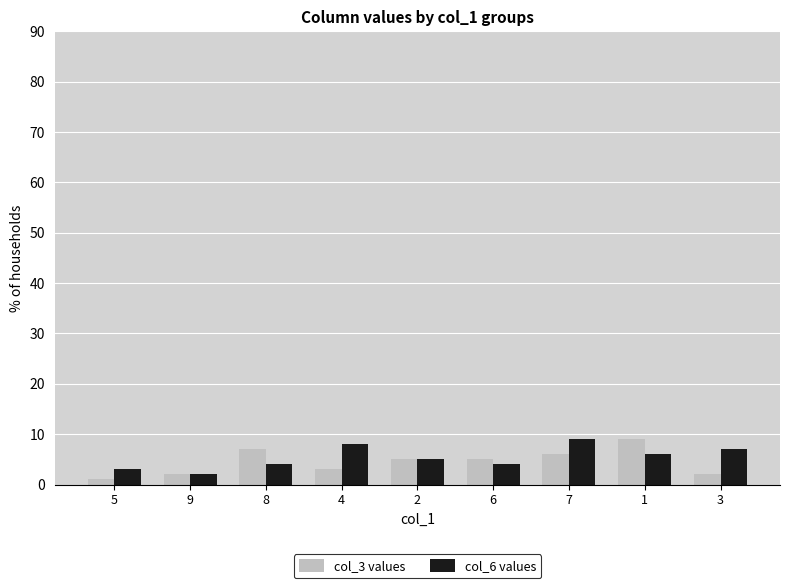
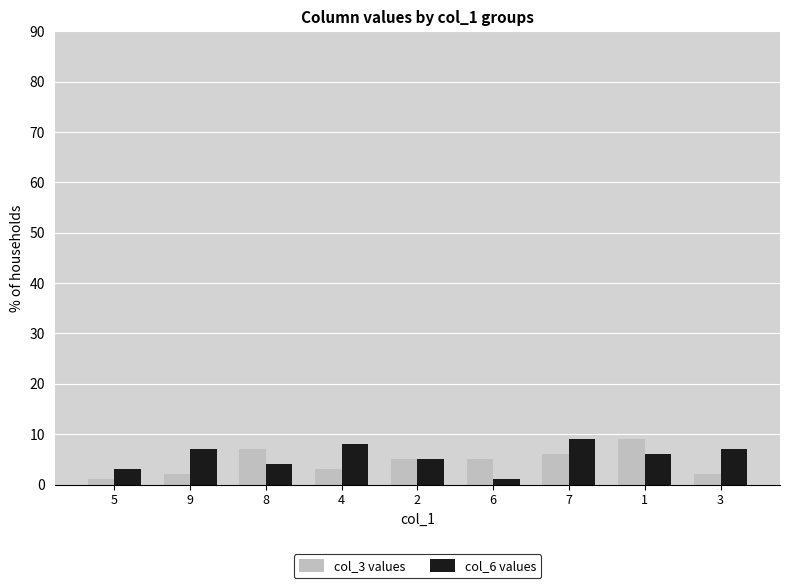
col_6 values, 9: 2 -> 7
col_6 values, 6: 4 -> 1
